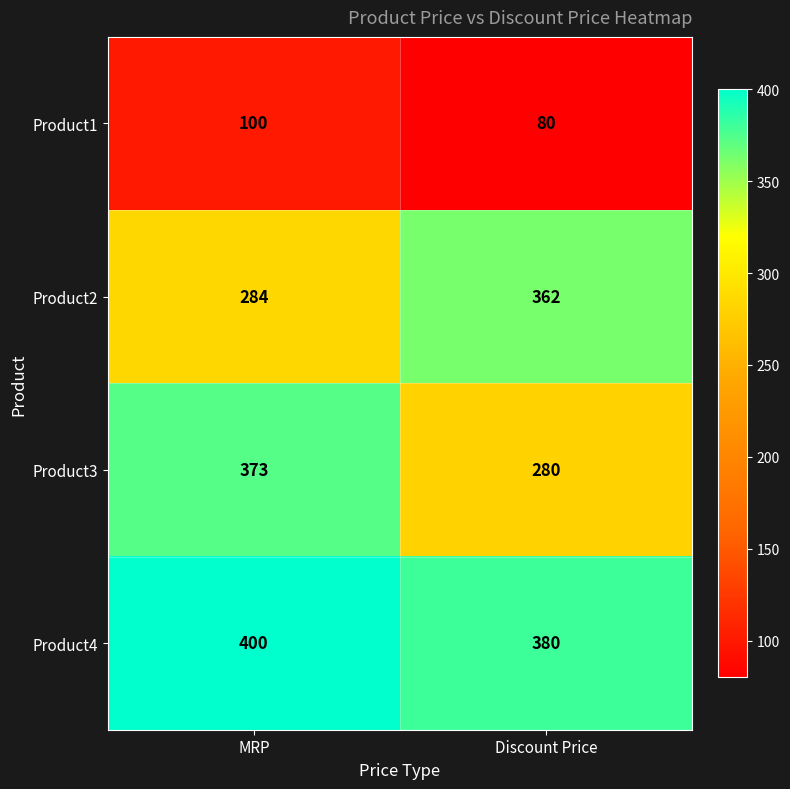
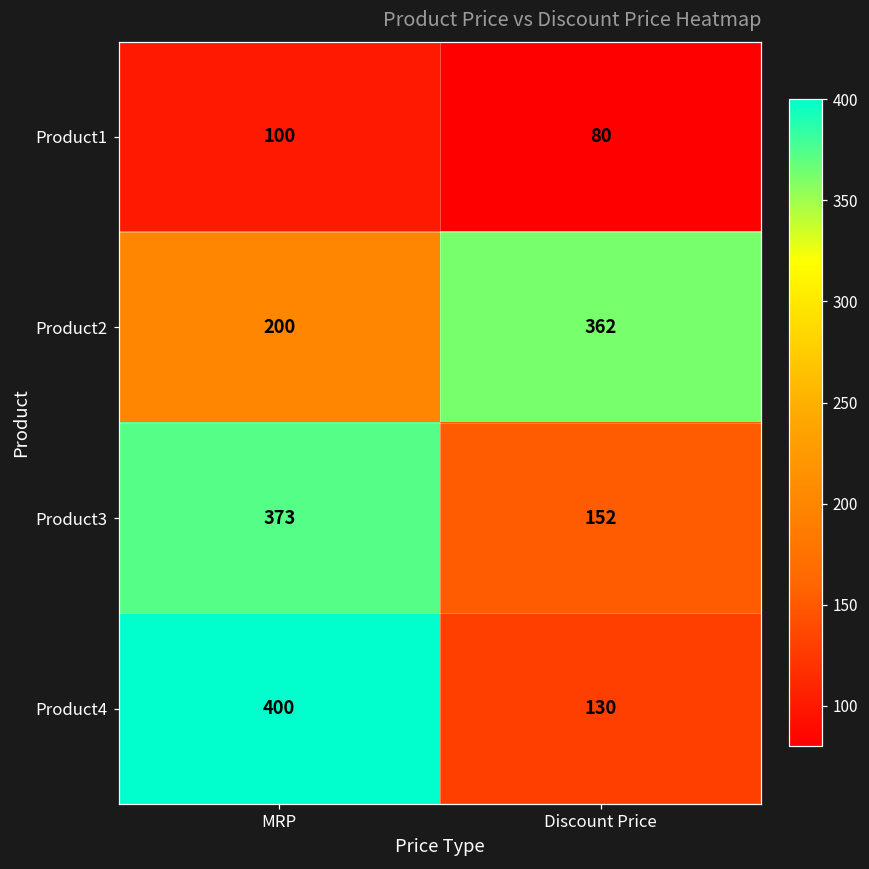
Product2, MRP: 284 -> 200
Product3, Discount Price: 280 -> 152
Product4, Discount Price: 380 -> 130
